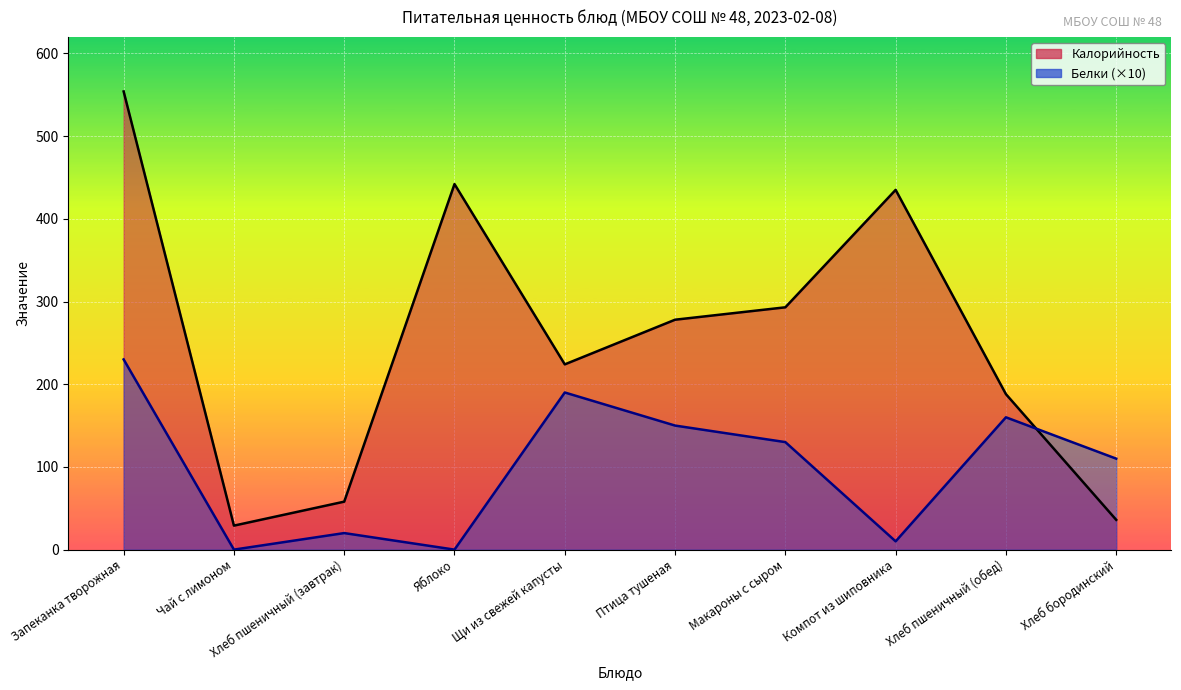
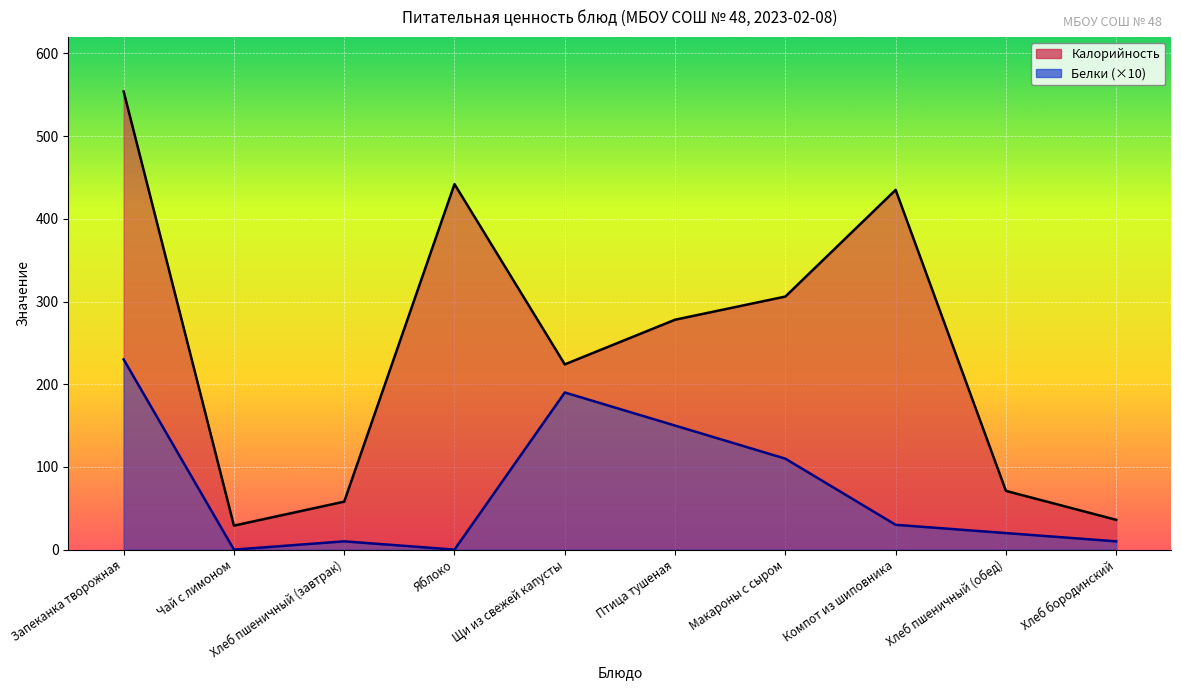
Белки (×10), Хлеб пшеничный (завтрак): 20 -> 10
Калорийность, Макароны с сыром: 290 -> 310
Белки (×10), Макароны с сыром: 130 -> 110
Белки (×10), Компот из шиповника: 10 -> 30
Калорийность, Хлеб пшеничный (обед): 190 -> 70
Белки (×10), Хлеб пшеничный (обед): 160 -> 20
Белки (×10), Хлеб бородинский: 110 -> 10
